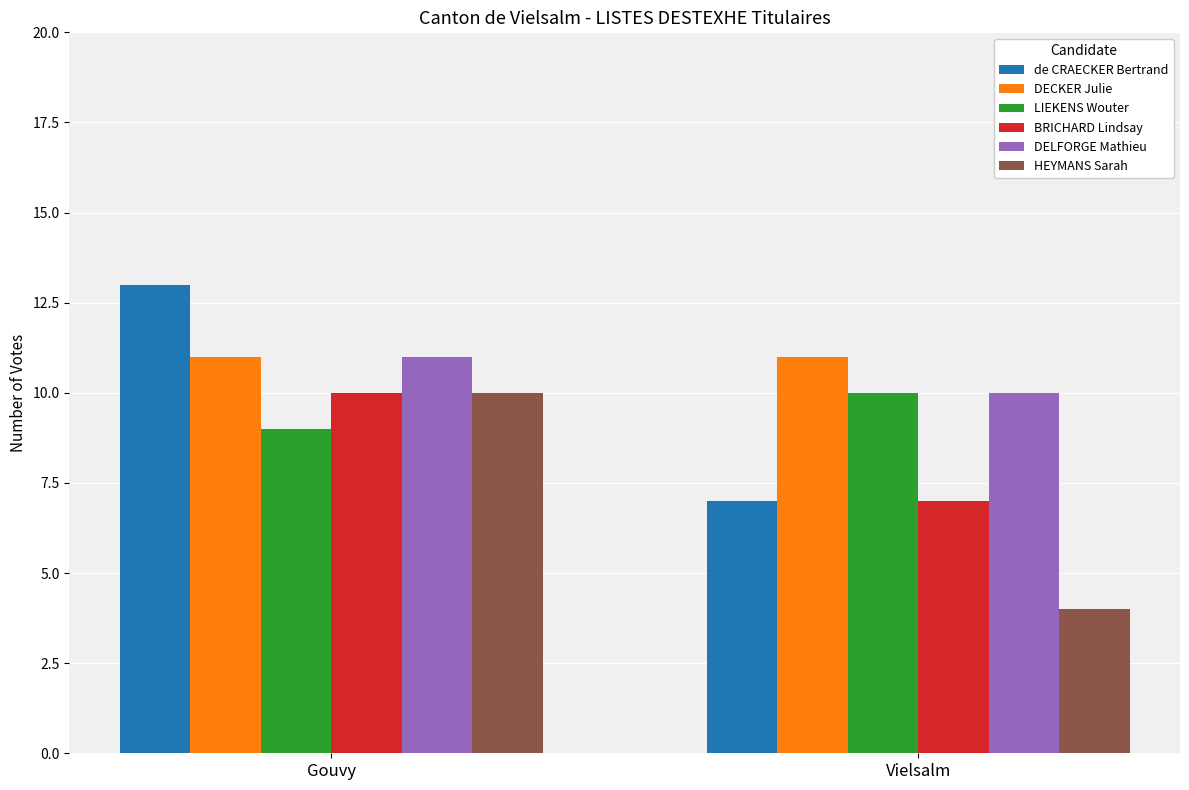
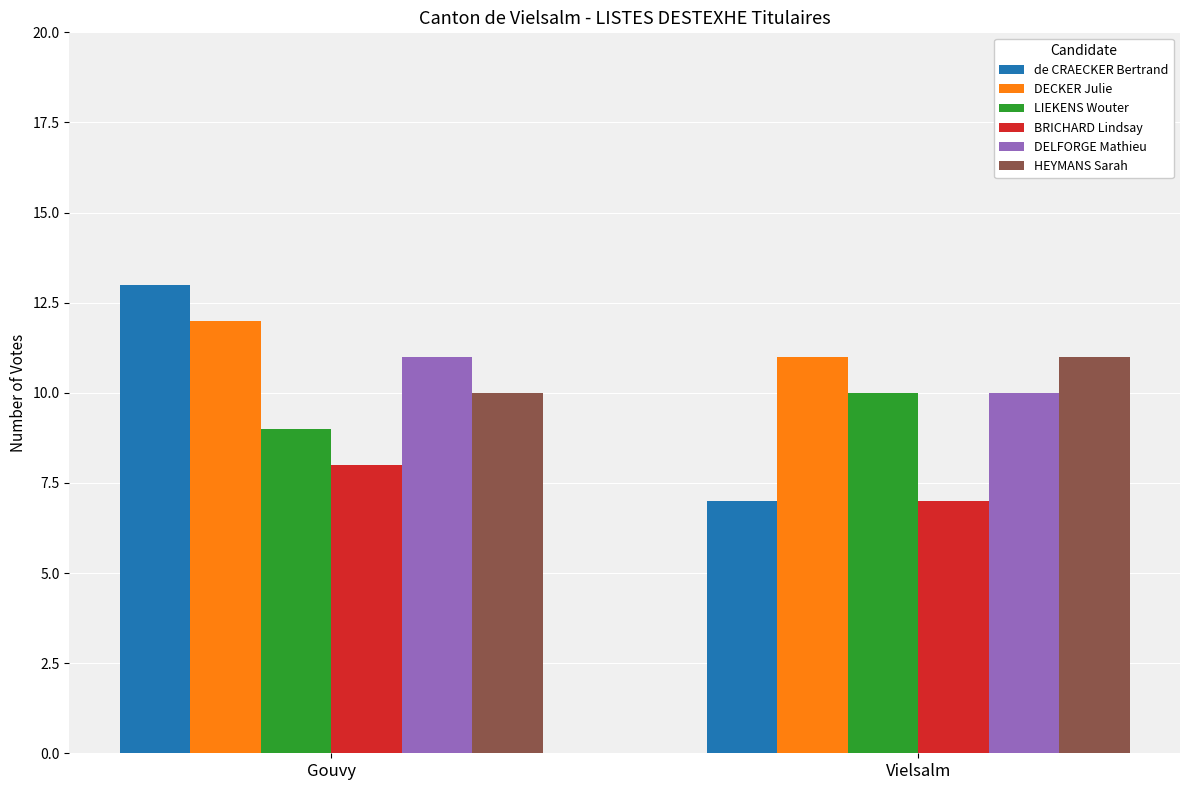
DECKER Julie, Gouvy: 11 -> 12
BRICHARD Lindsay, Gouvy: 10 -> 8
HEYMANS Sarah, Vielsalm: 4 -> 11
